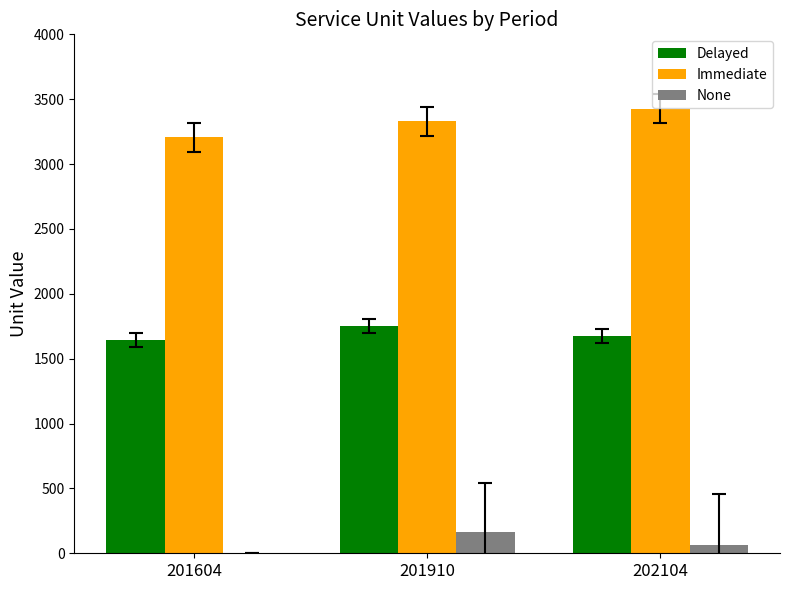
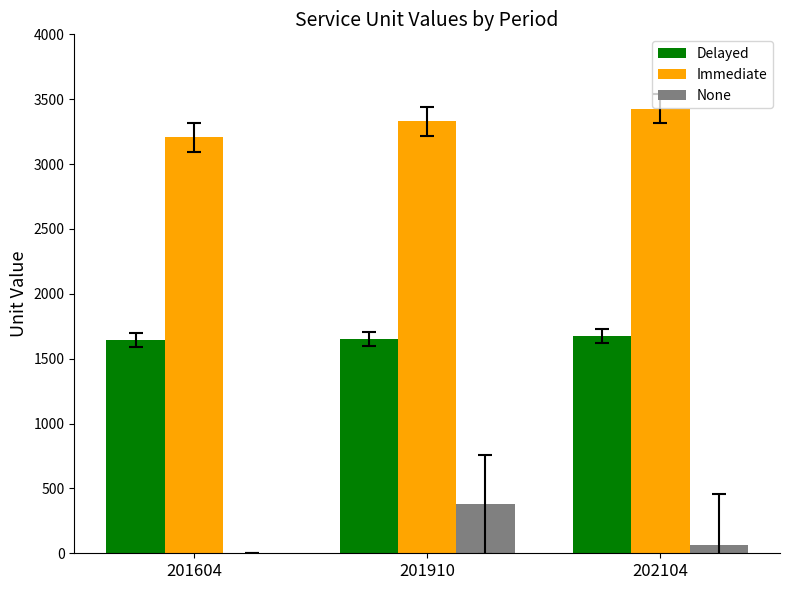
Delayed, 201910: 1750 -> 1660
None, 201910: 160 -> 380
